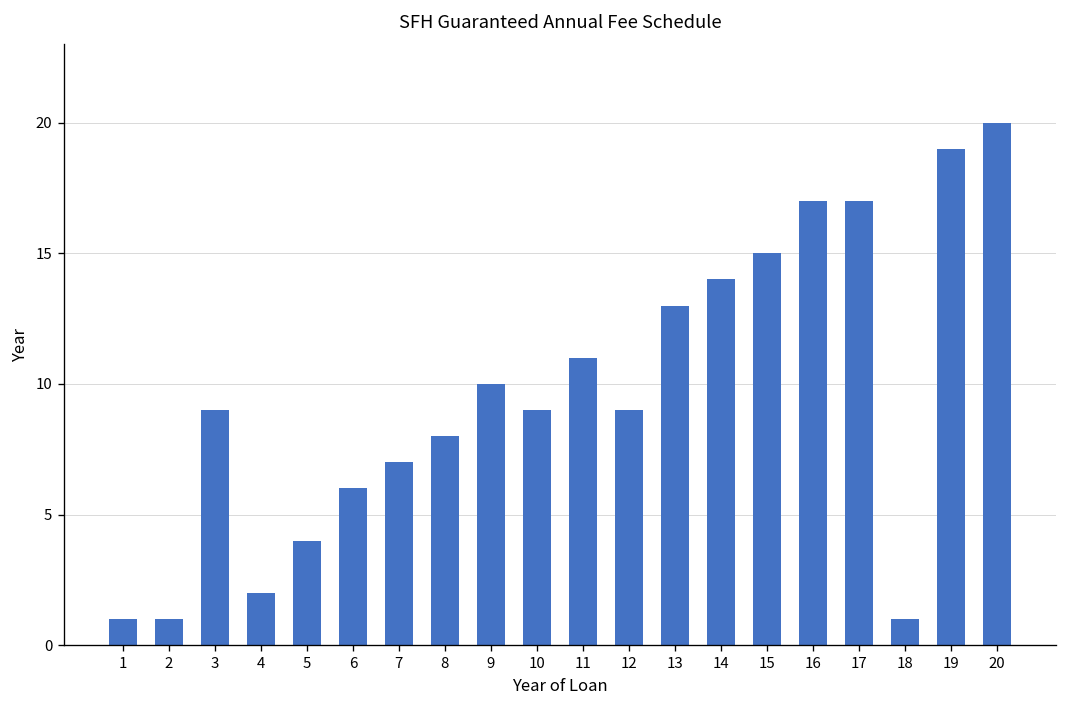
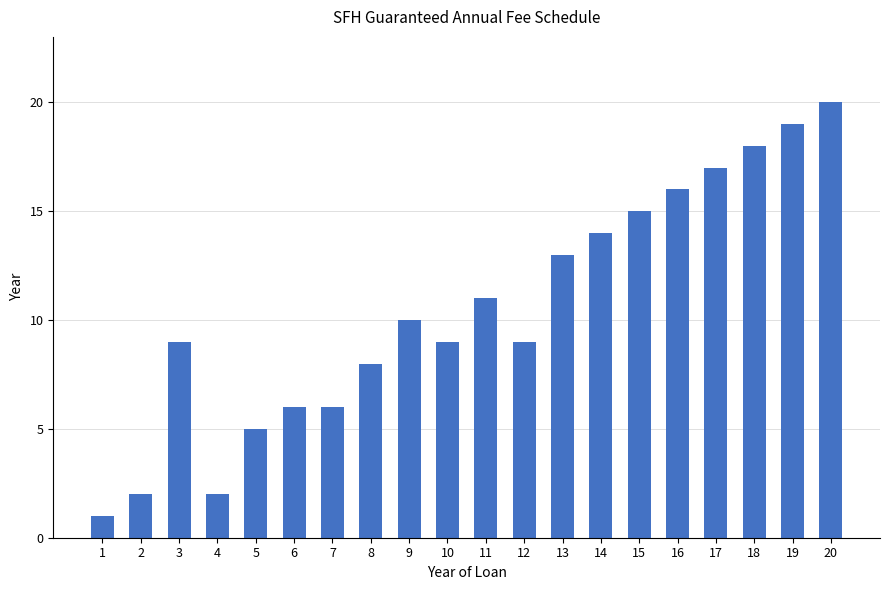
2: 1 -> 2
5: 4 -> 5
7: 7 -> 6
16: 17 -> 16
18: 1 -> 18
